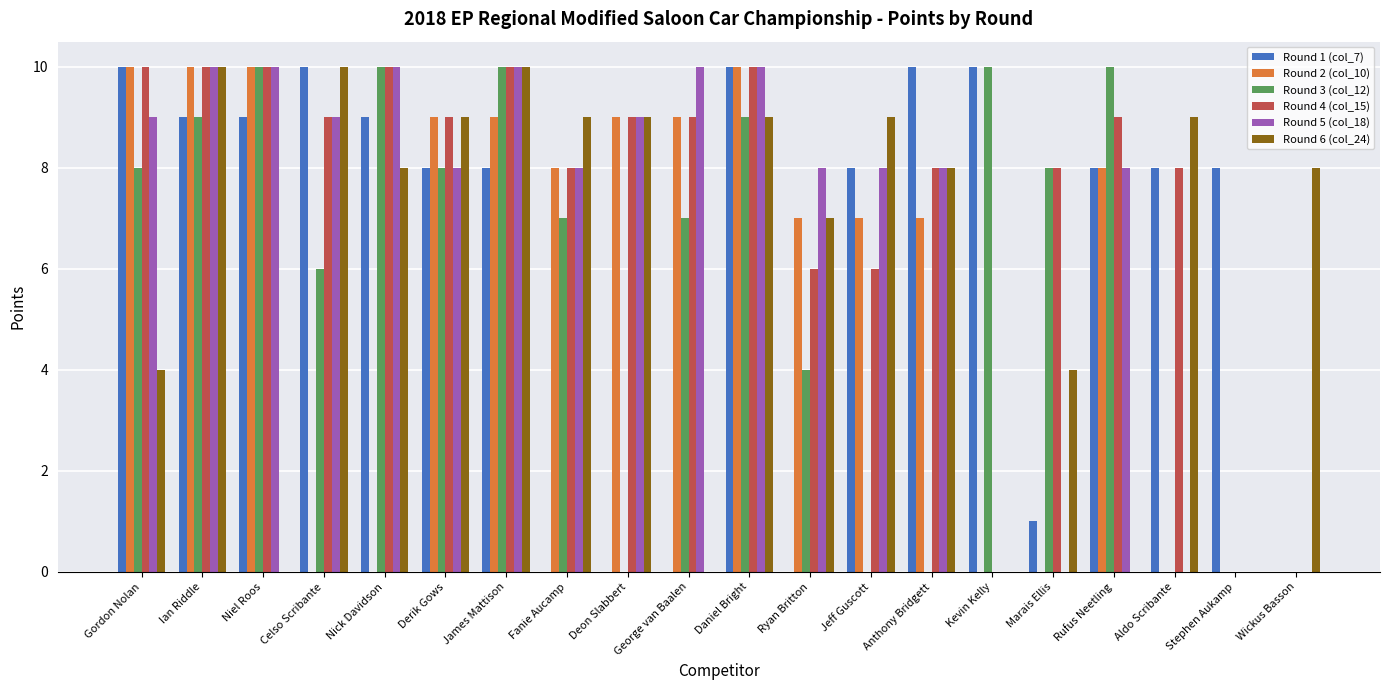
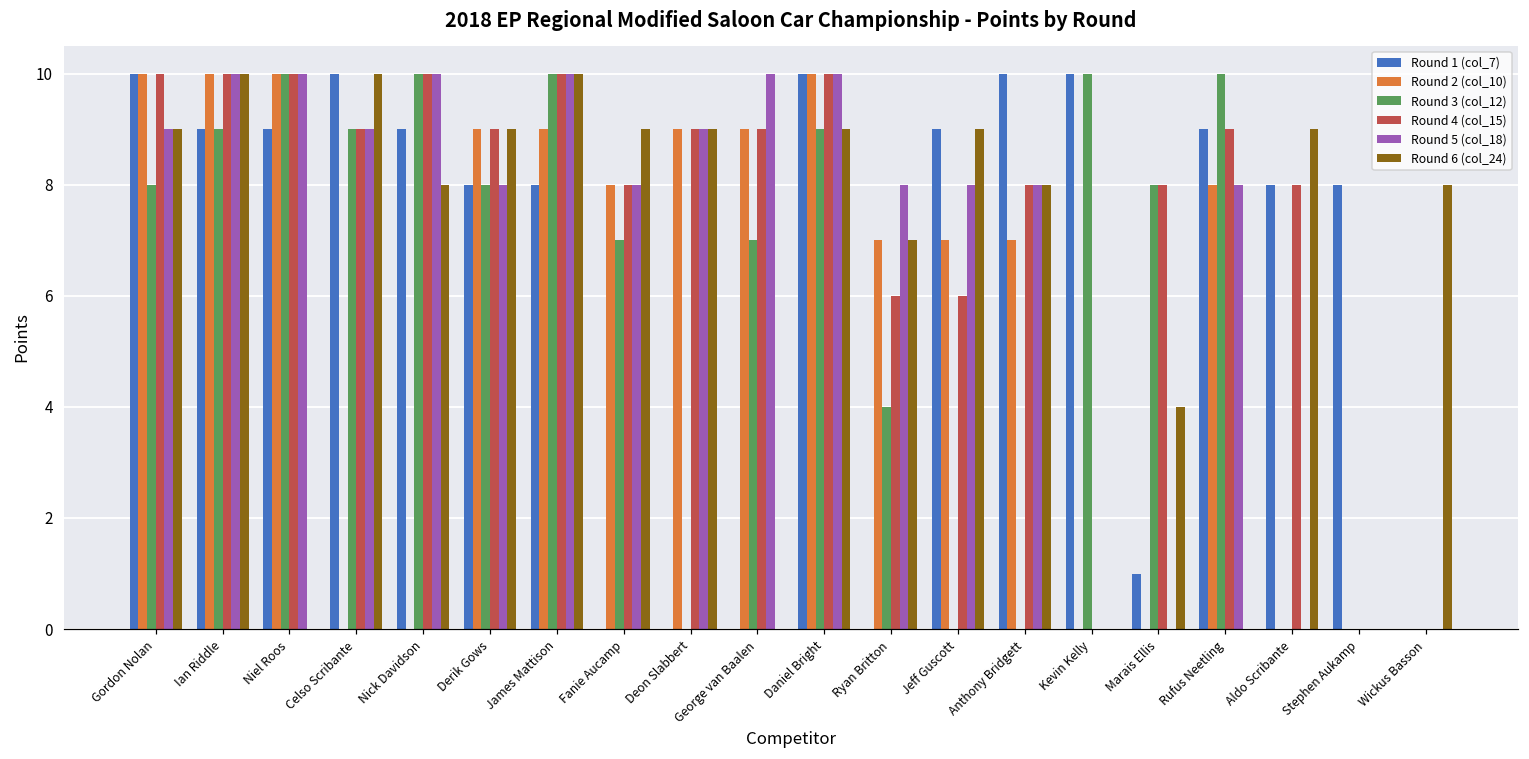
Round 6 (col_24), Gordon Nolan: 4 -> 9
Round 3 (col_12), Celso Scribante: 6 -> 9
Round 1 (col_7), Jeff Guscott: 8 -> 9
Round 1 (col_7), Rufus Neetling: 8 -> 9
